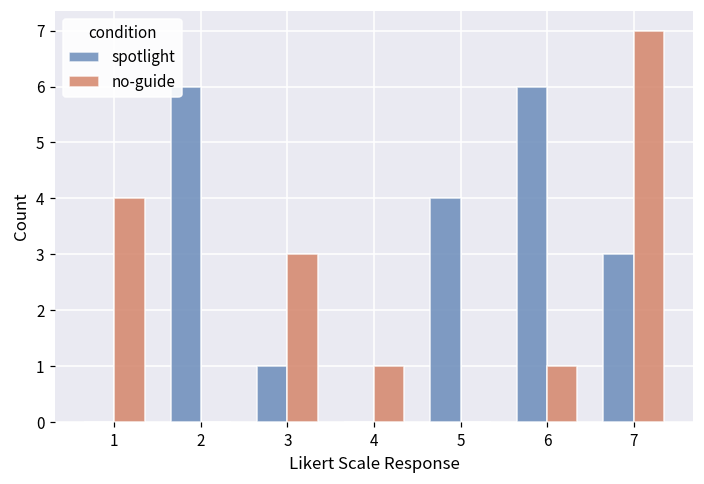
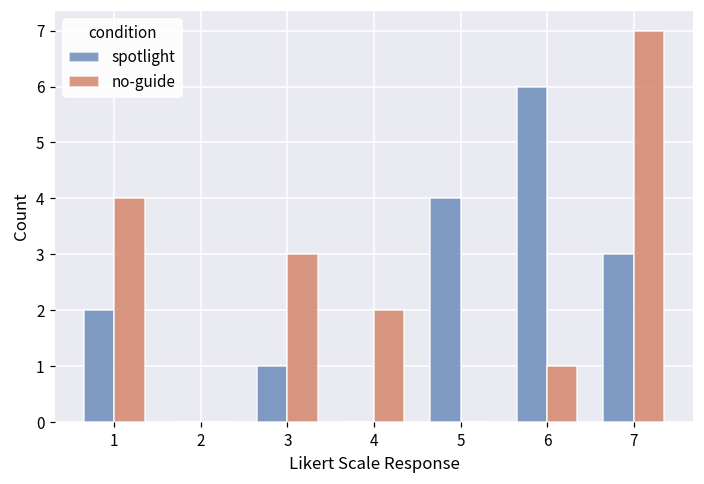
spotlight, 1: 0 -> 2
spotlight, 2: 6 -> 0
no-guide, 4: 1 -> 2
